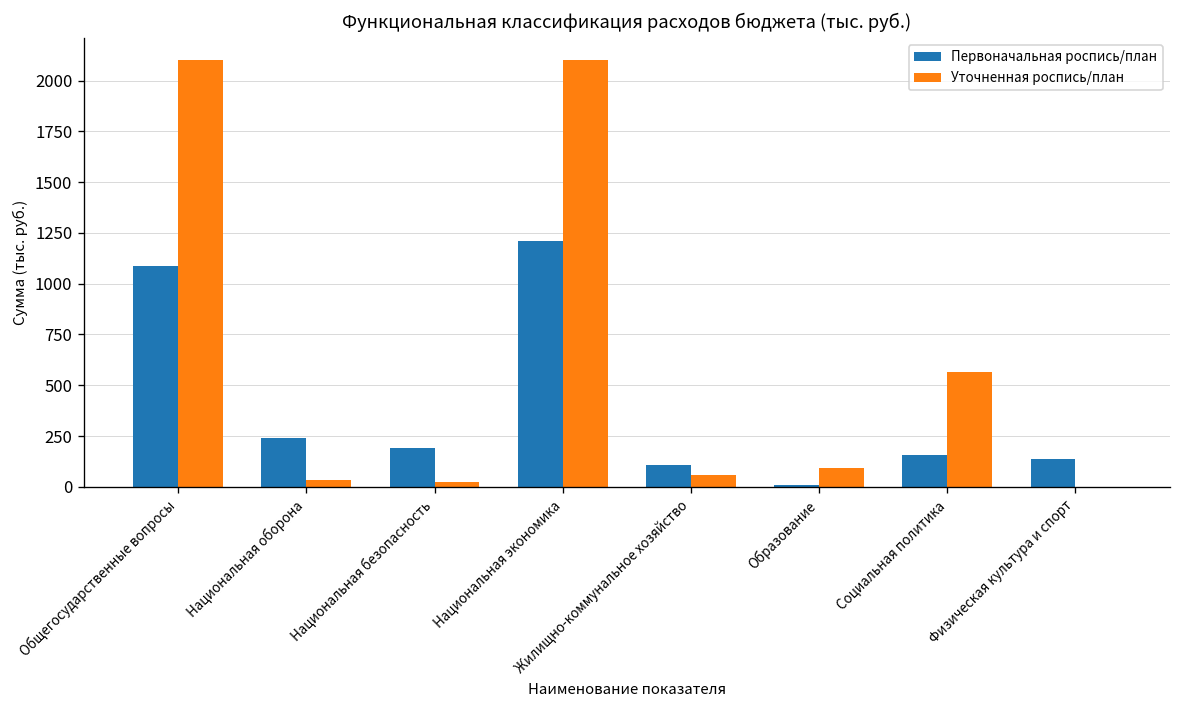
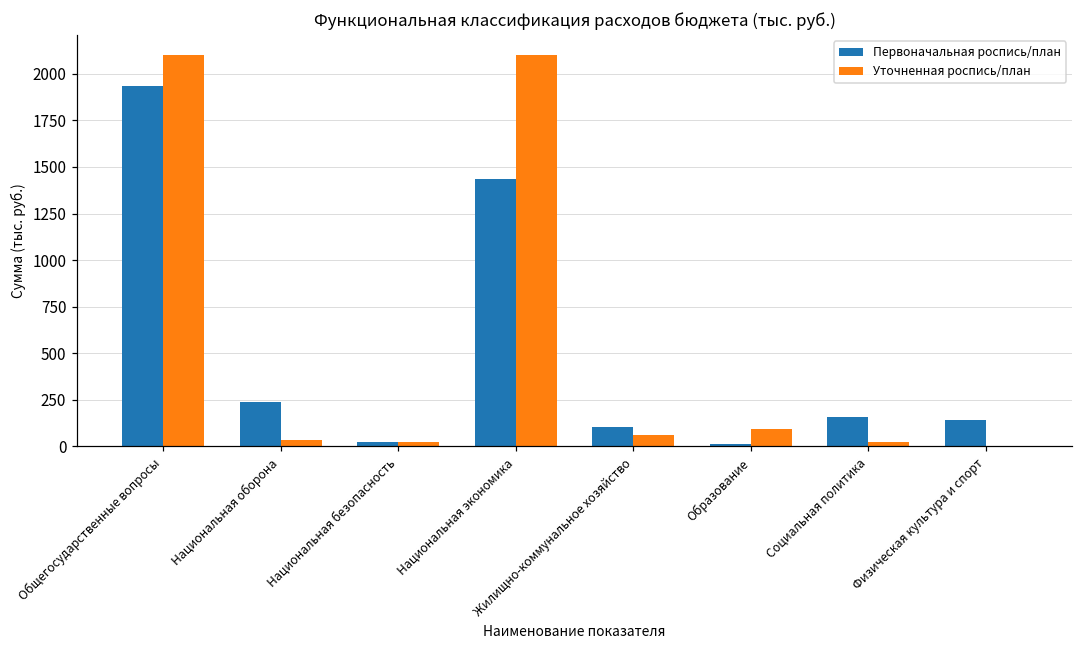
Первоначальная роспись/план, Общегосударственные вопросы: 1090 -> 1930
Первоначальная роспись/план, Национальная безопасность: 190 -> 20
Первоначальная роспись/план, Национальная экономика: 1210 -> 1440
Уточненная роспись/план, Социальная политика: 560 -> 20
